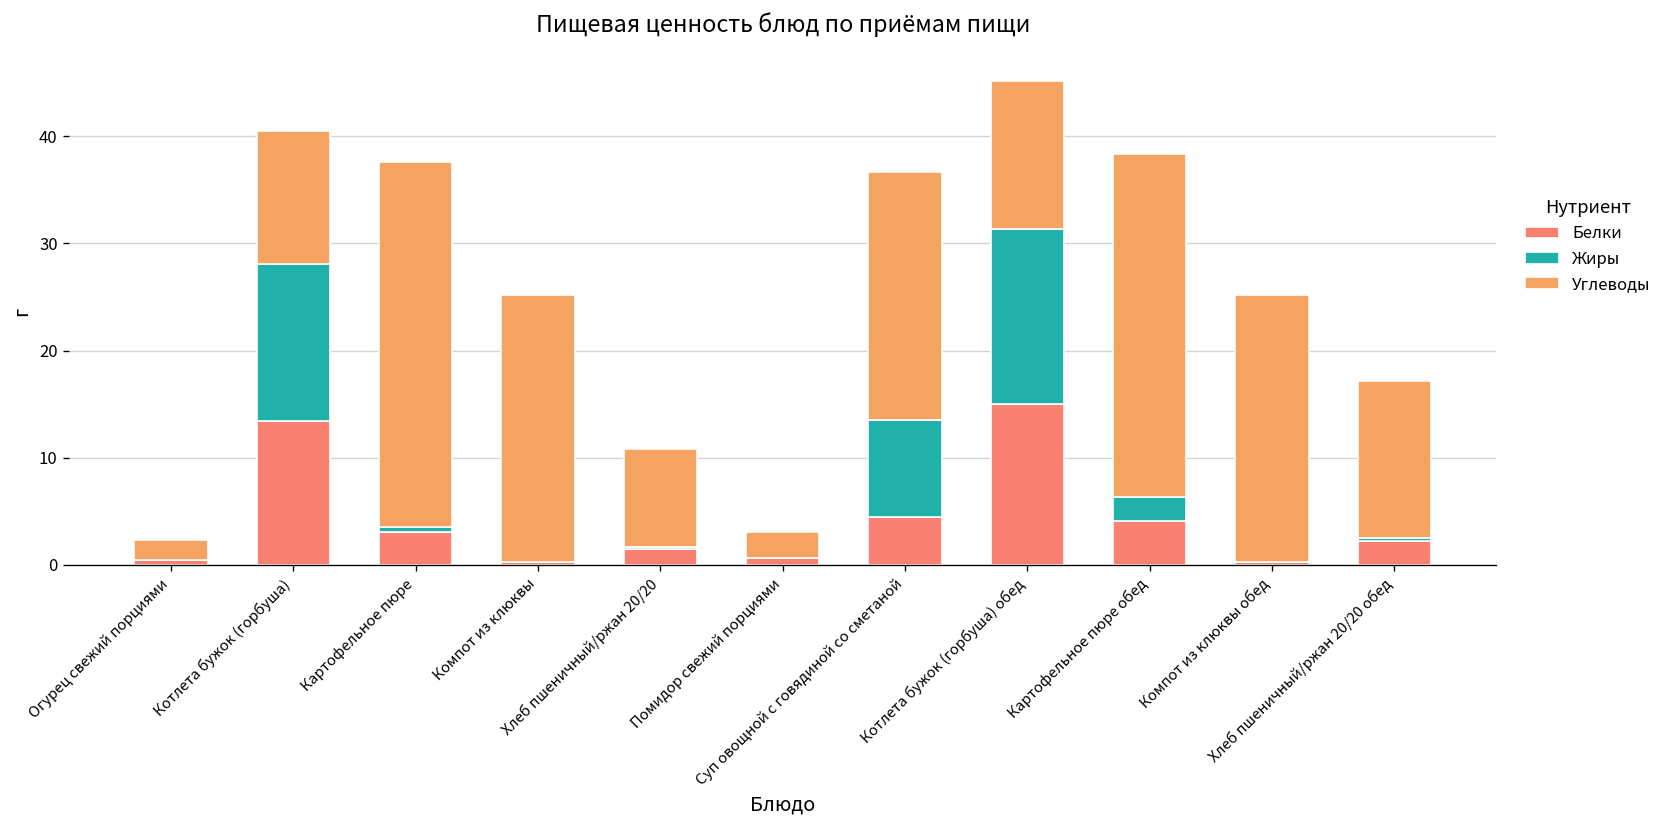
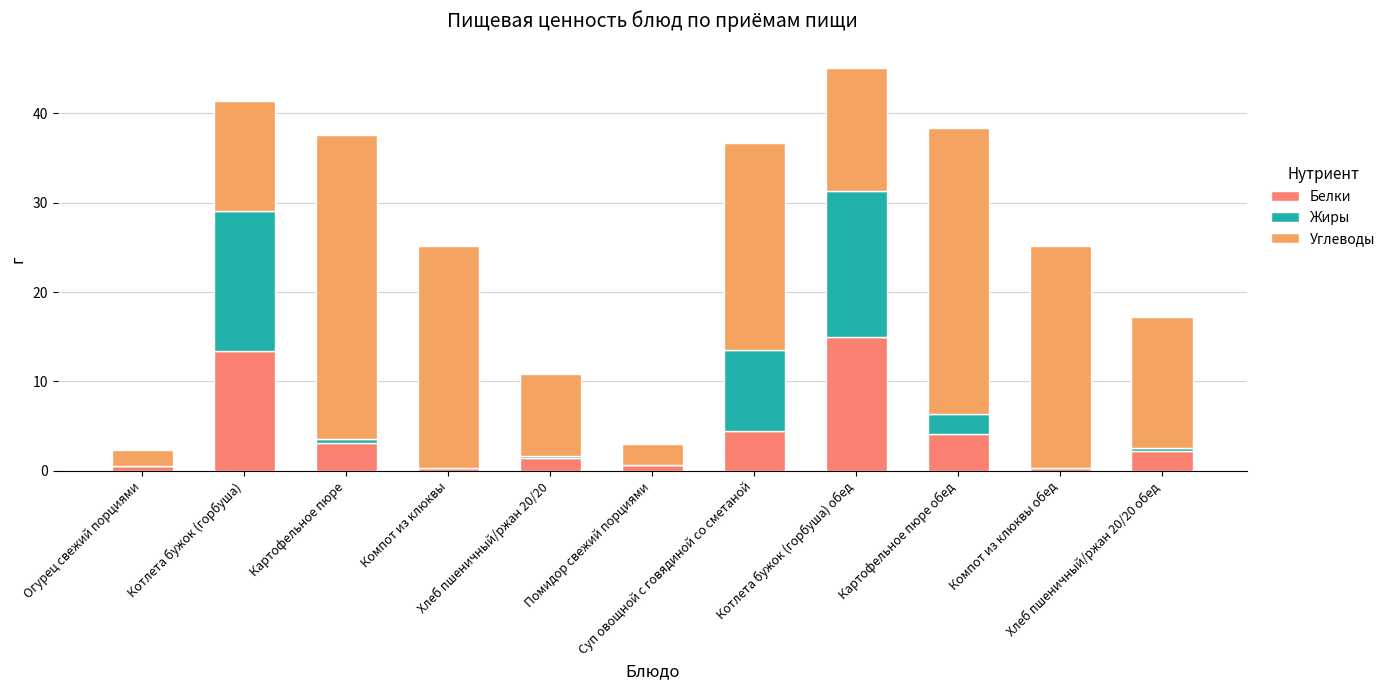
Жиры, Котлета бужок (горбуша): 15 -> 16
